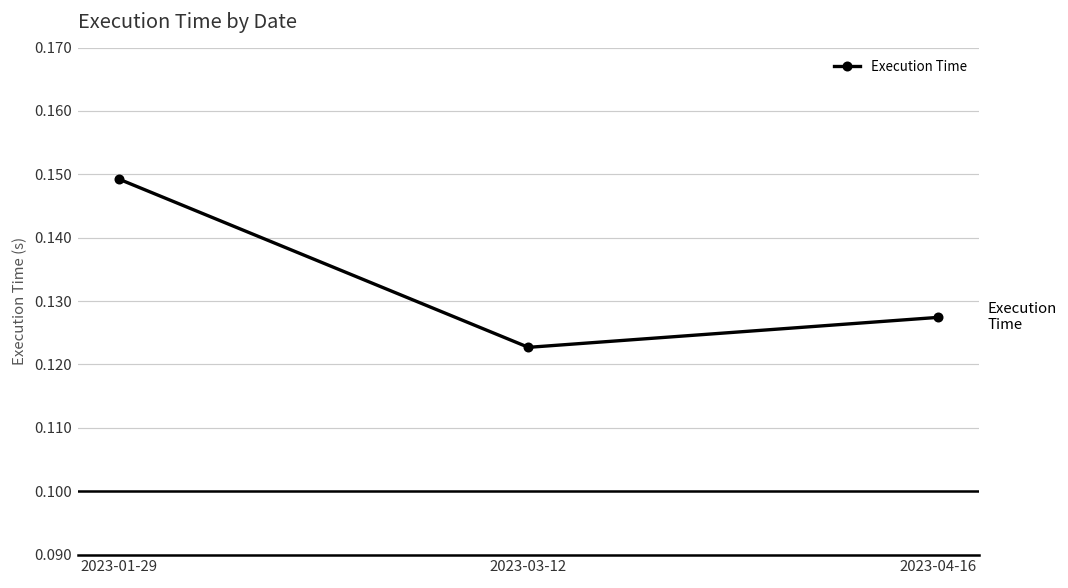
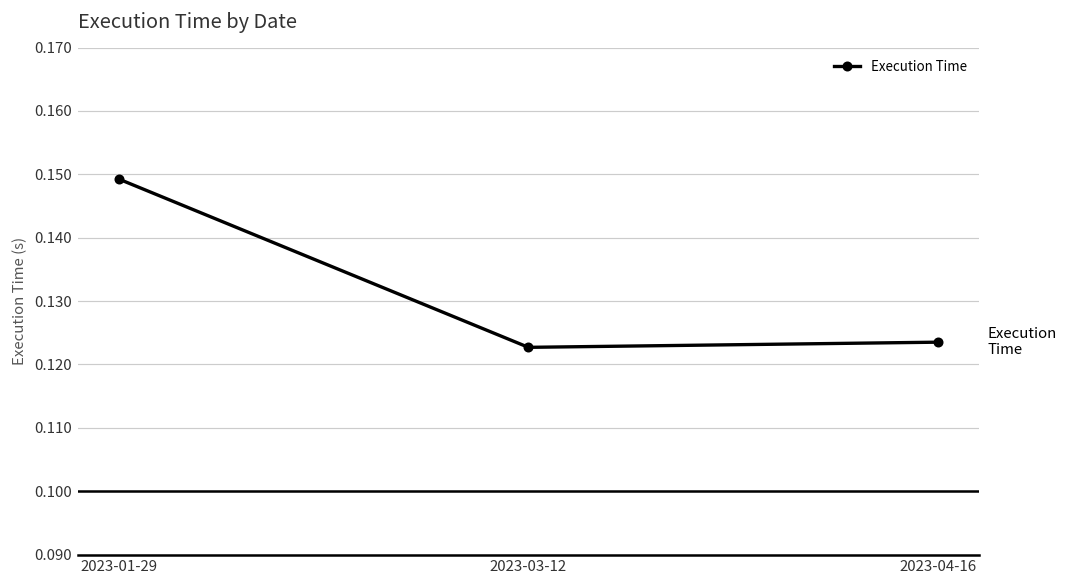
2023-04-16: 0.127 -> 0.124
